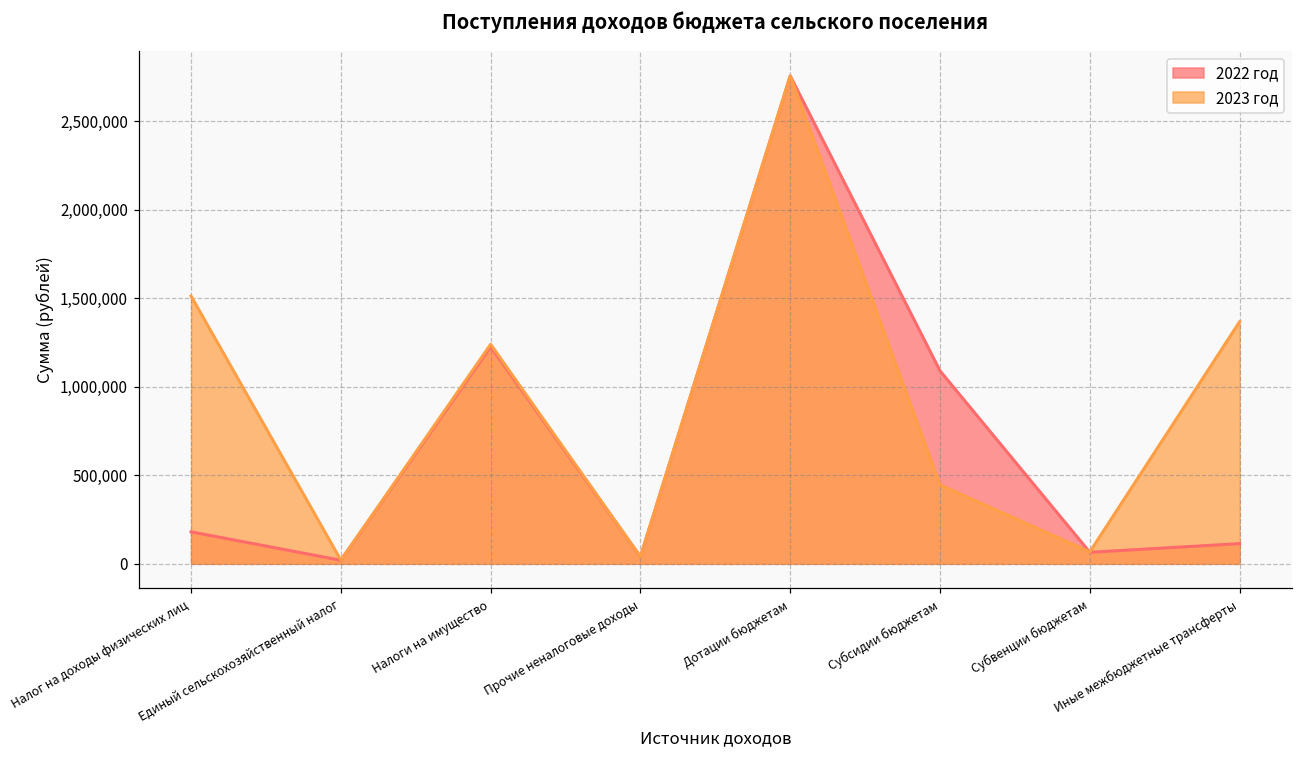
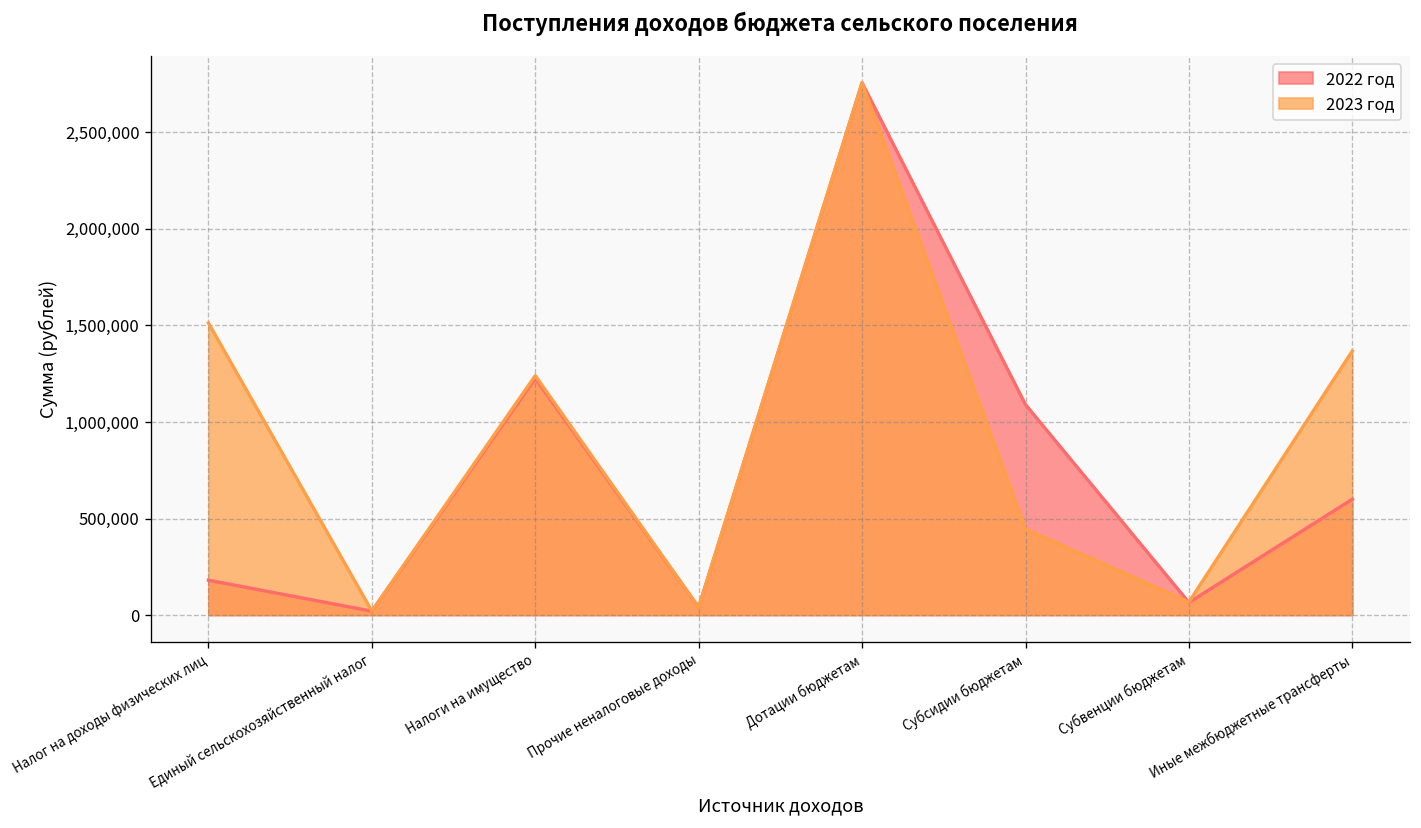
2022 год, Иные межбюджетные трансферты: 110,000 -> 600,000
